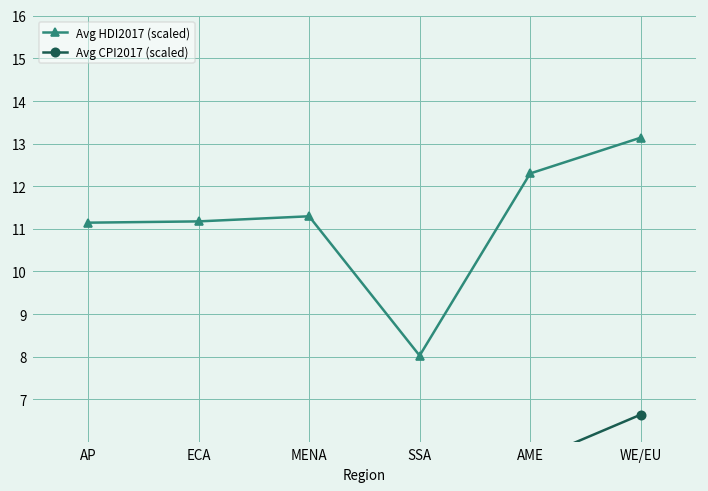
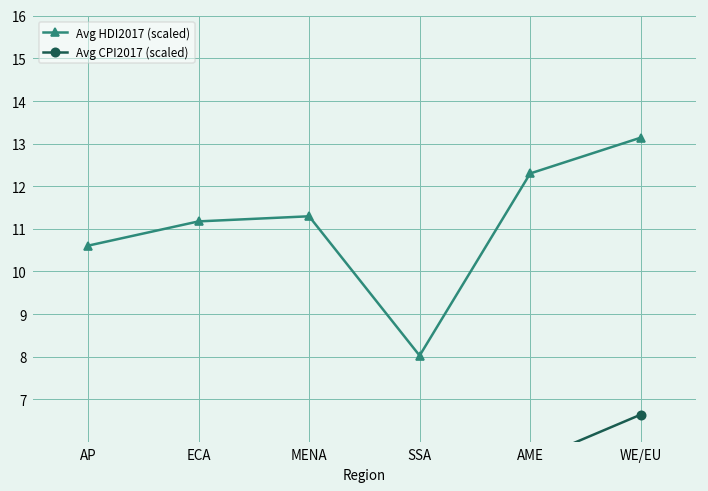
Avg HDI2017 (scaled), AP: 11.1 -> 10.6
